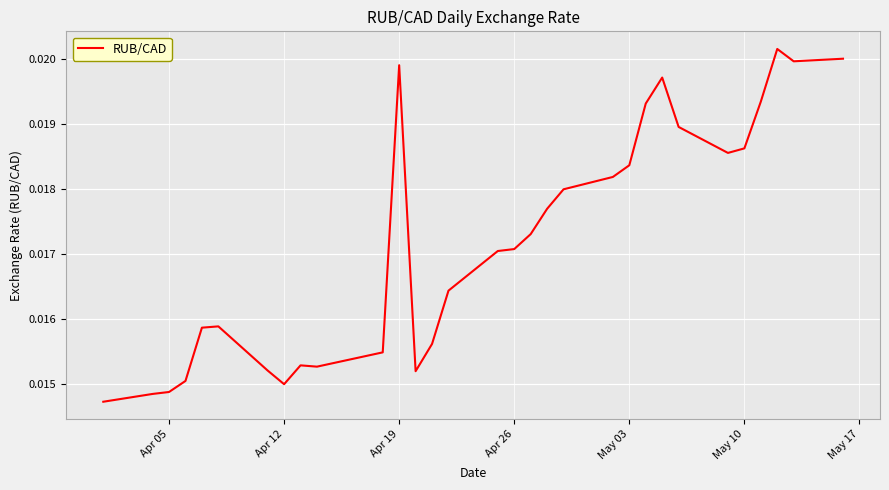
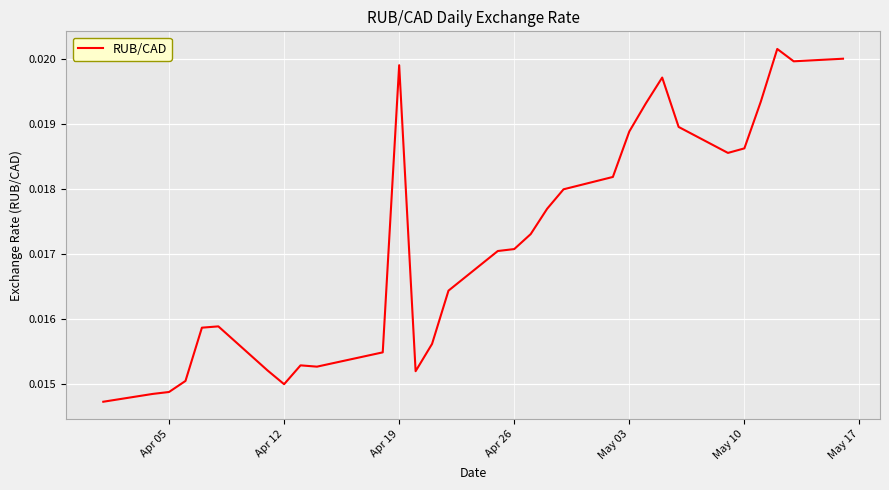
May 03: 0.0184 -> 0.0189
